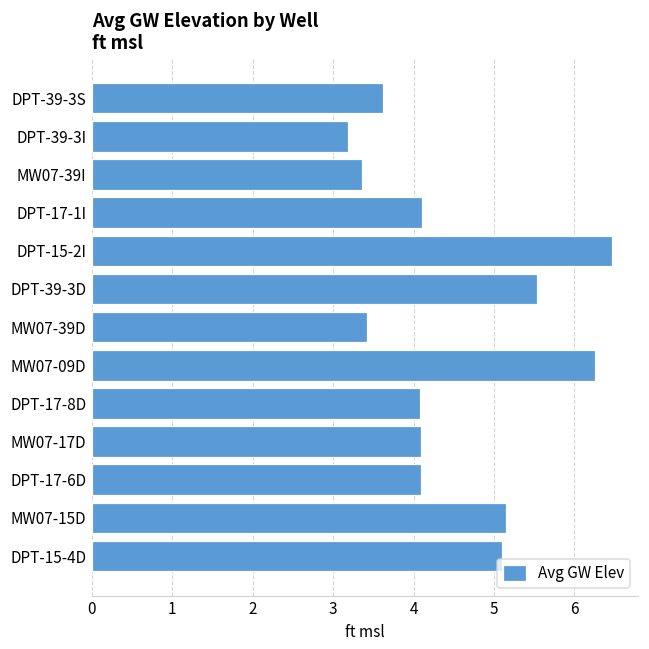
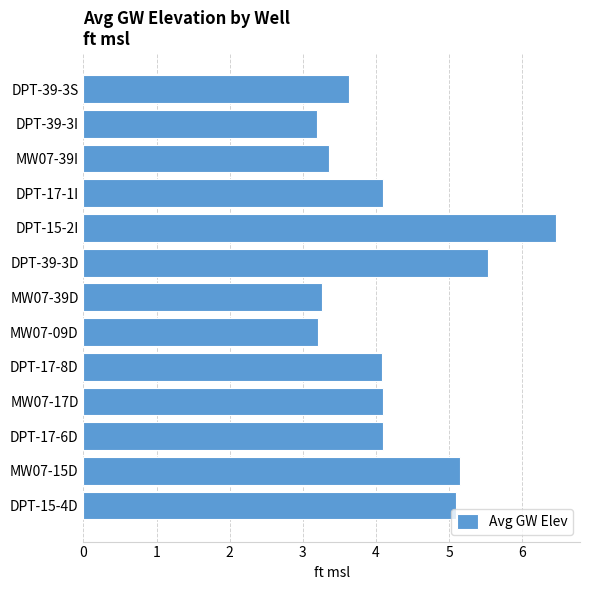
MW07-39D: 3.4 -> 3.3
MW07-09D: 6.3 -> 3.2
